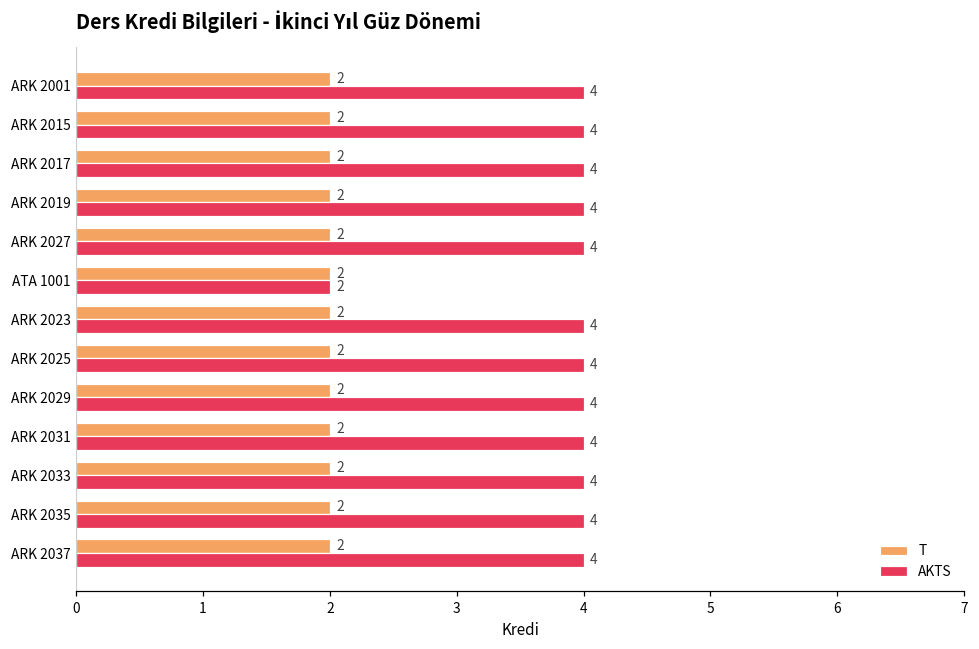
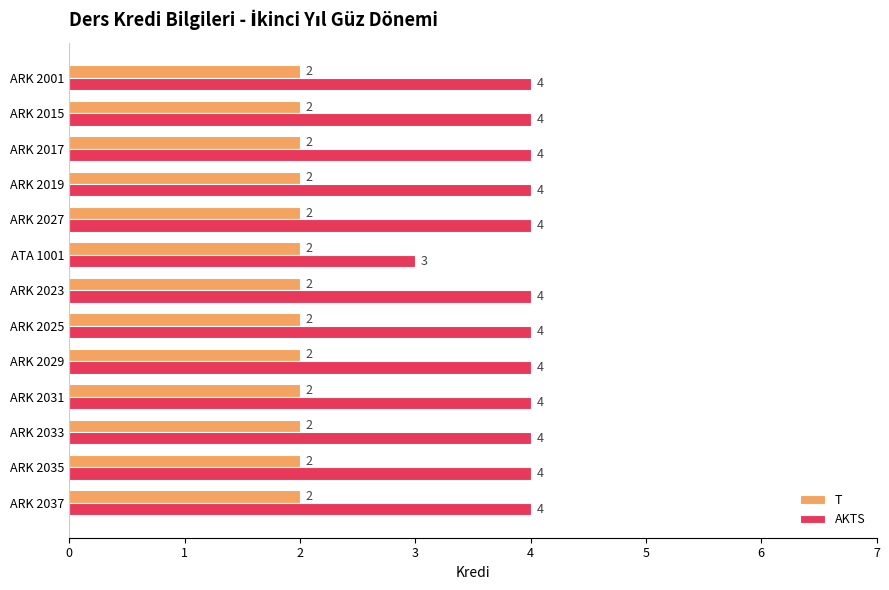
AKTS, ATA 1001: 2 -> 3
